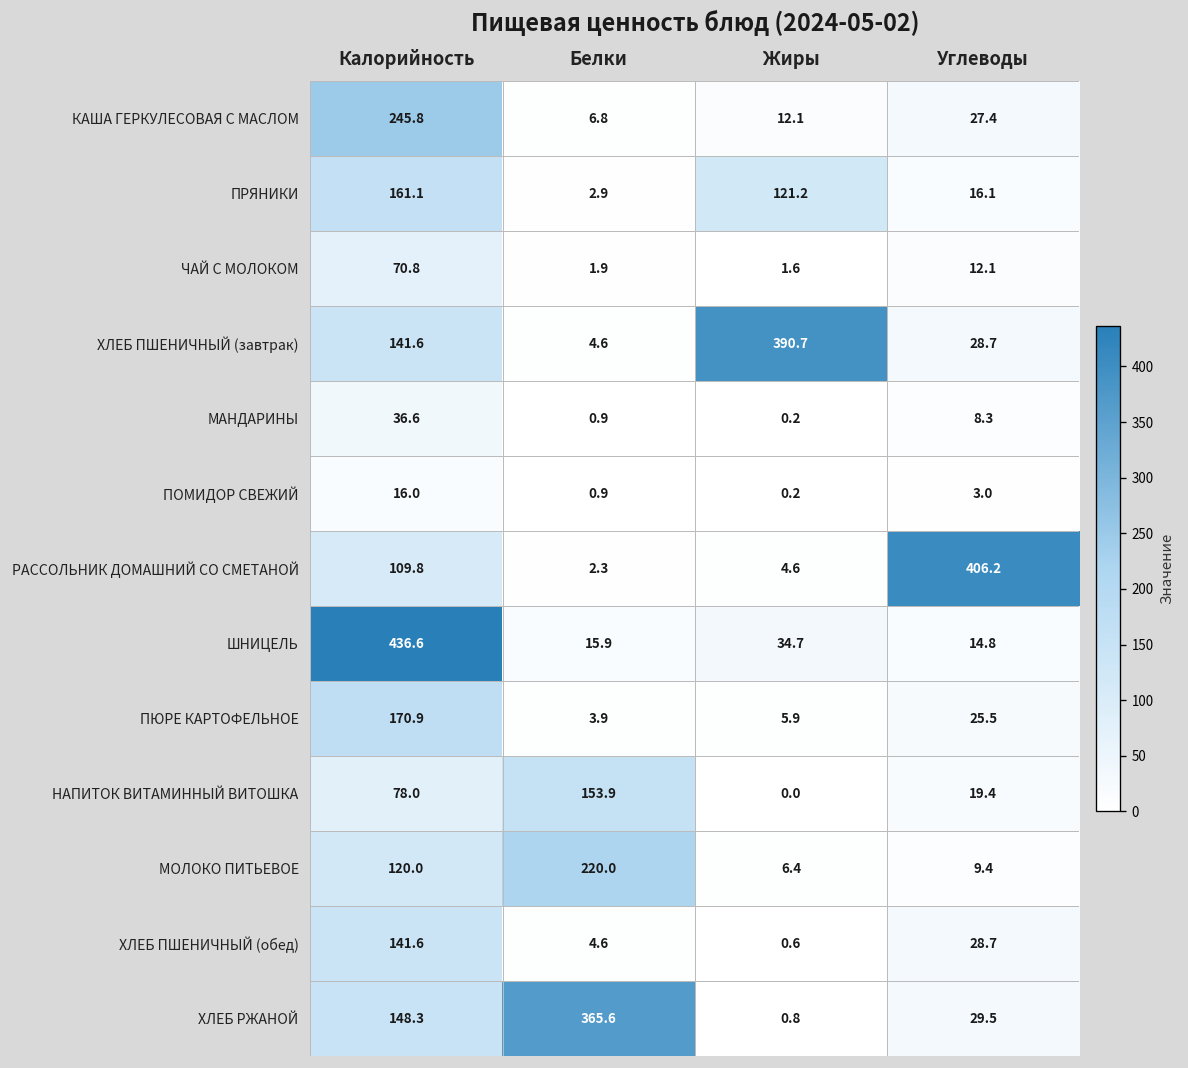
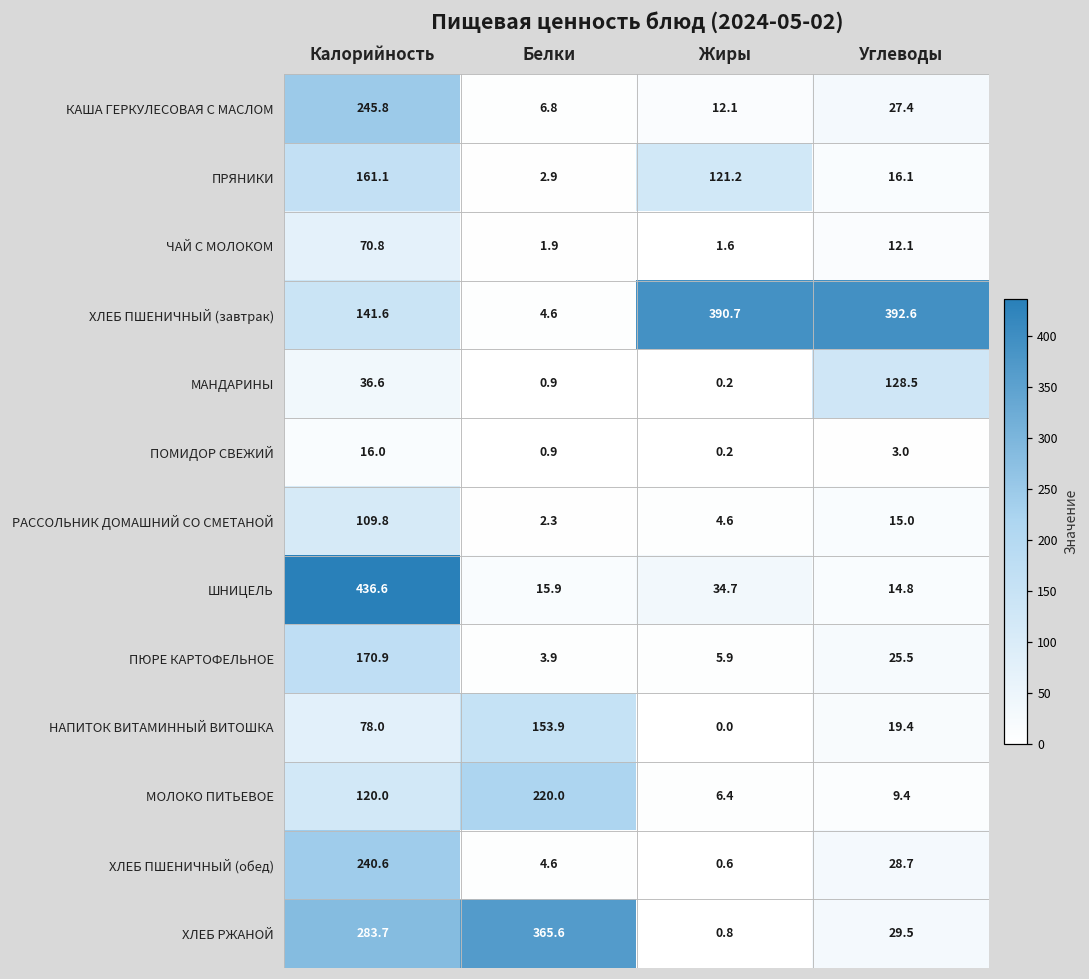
ХЛЕБ ПШЕНИЧНЫЙ (завтрак), Углеводы: 28.7 -> 392.6
МАНДАРИНЫ, Углеводы: 8.3 -> 128.5
РАССОЛЬНИК ДОМАШНИЙ СО СМЕТАНОЙ, Углеводы: 406.2 -> 15.0
ХЛЕБ ПШЕНИЧНЫЙ (обед), Калорийность: 141.6 -> 240.6
ХЛЕБ РЖАНОЙ, Калорийность: 148.3 -> 283.7
